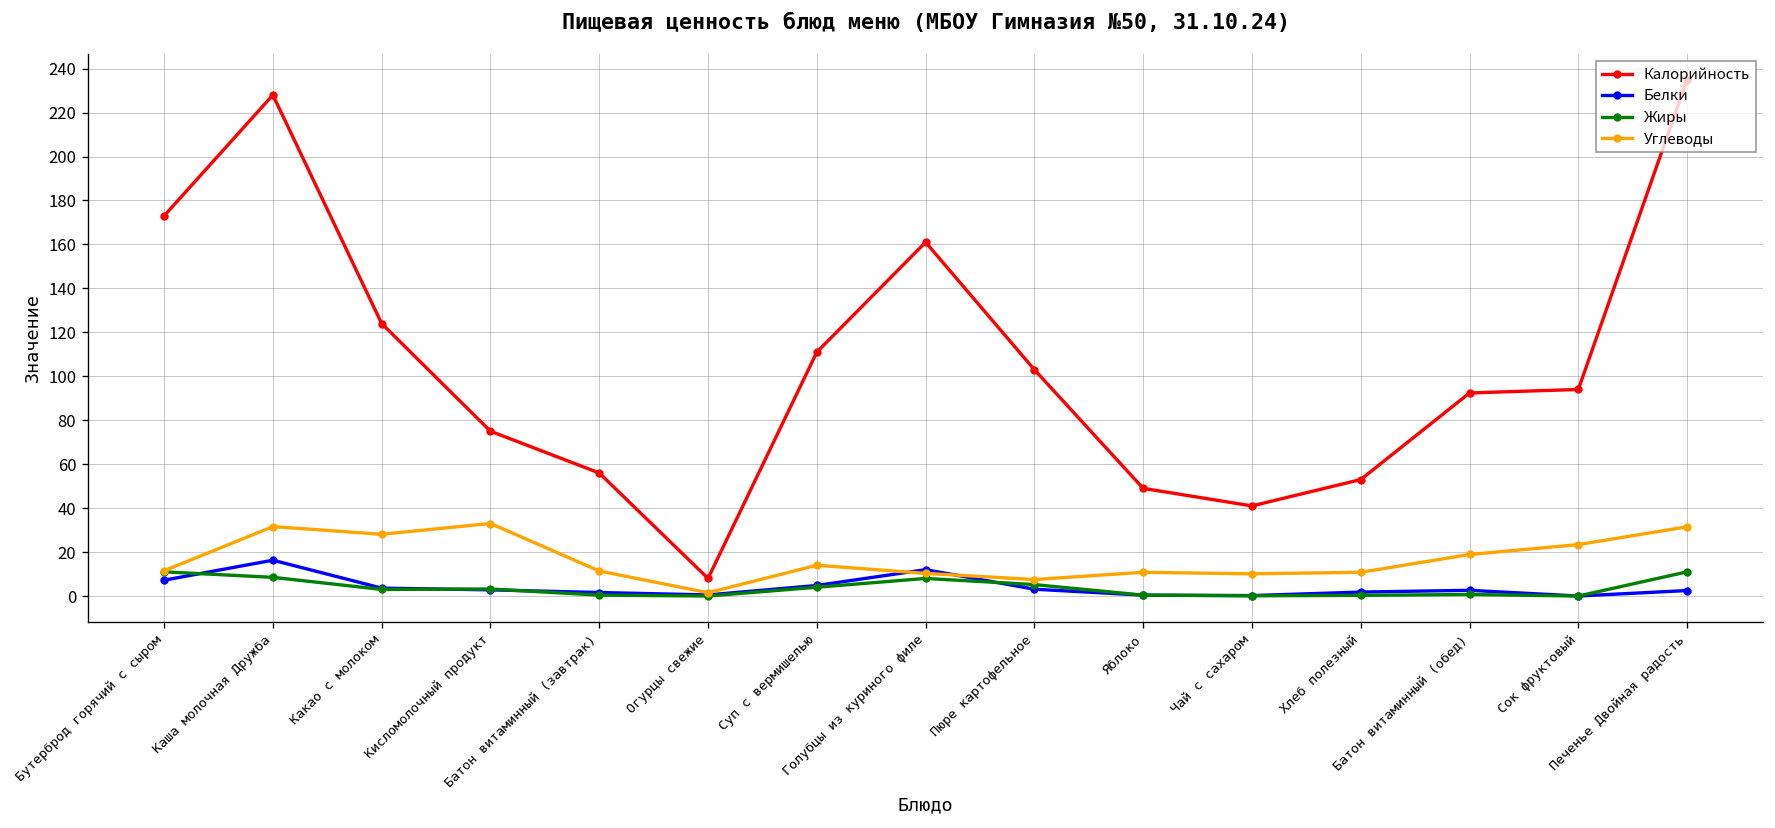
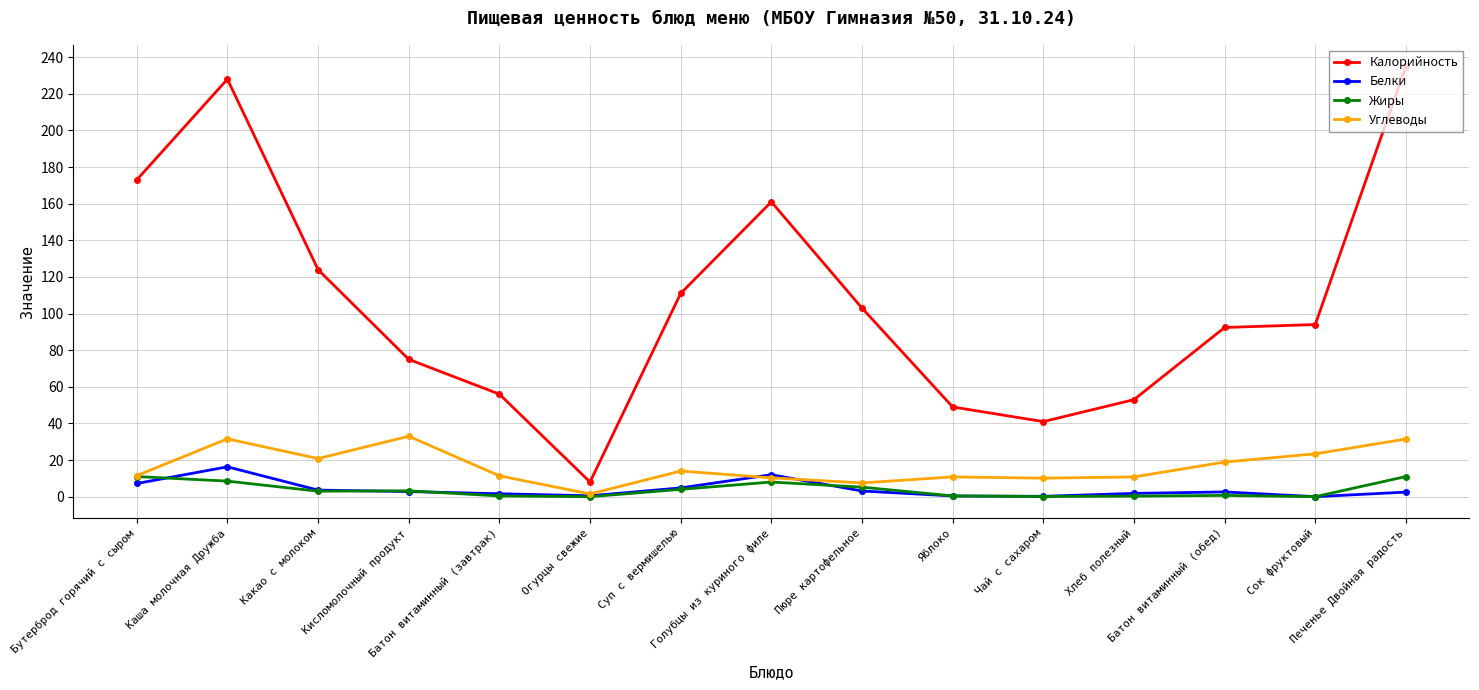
Углеводы, Какао с молоком: 28 -> 21
